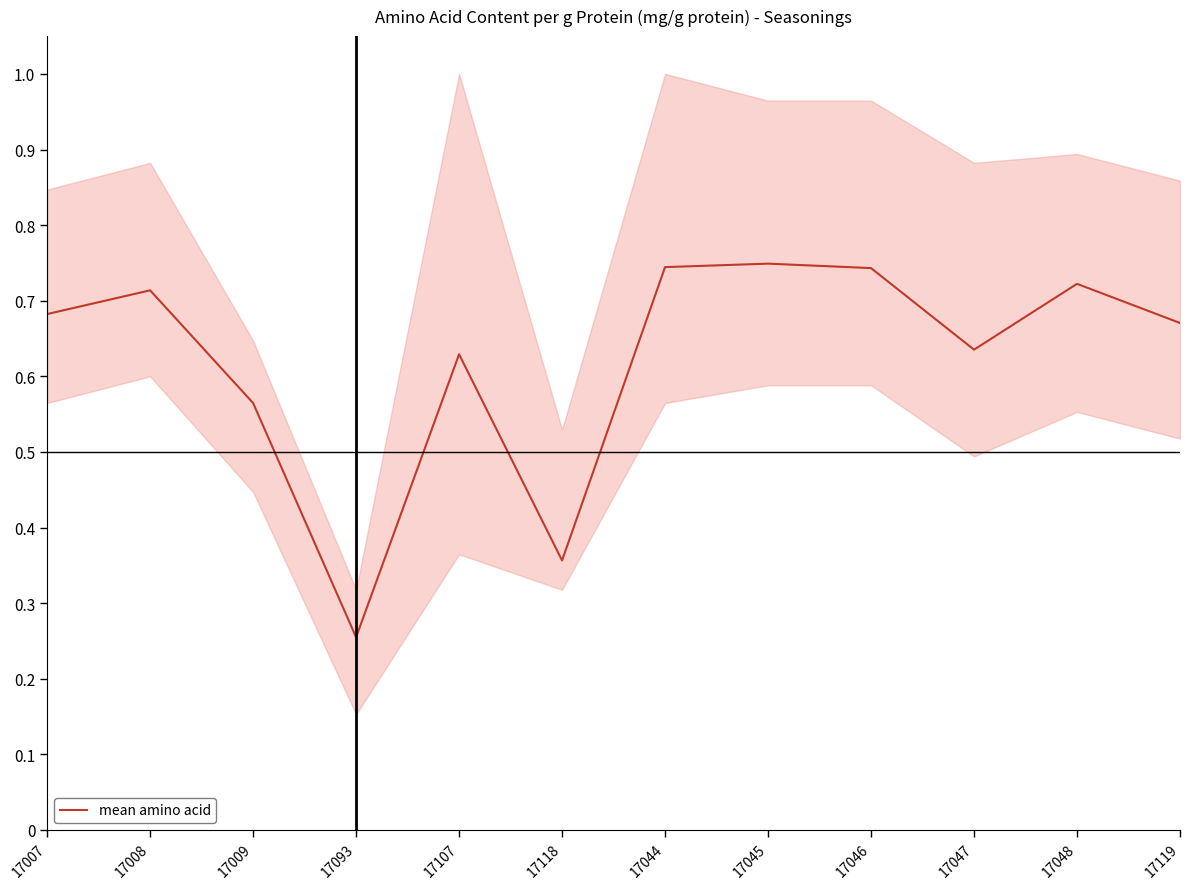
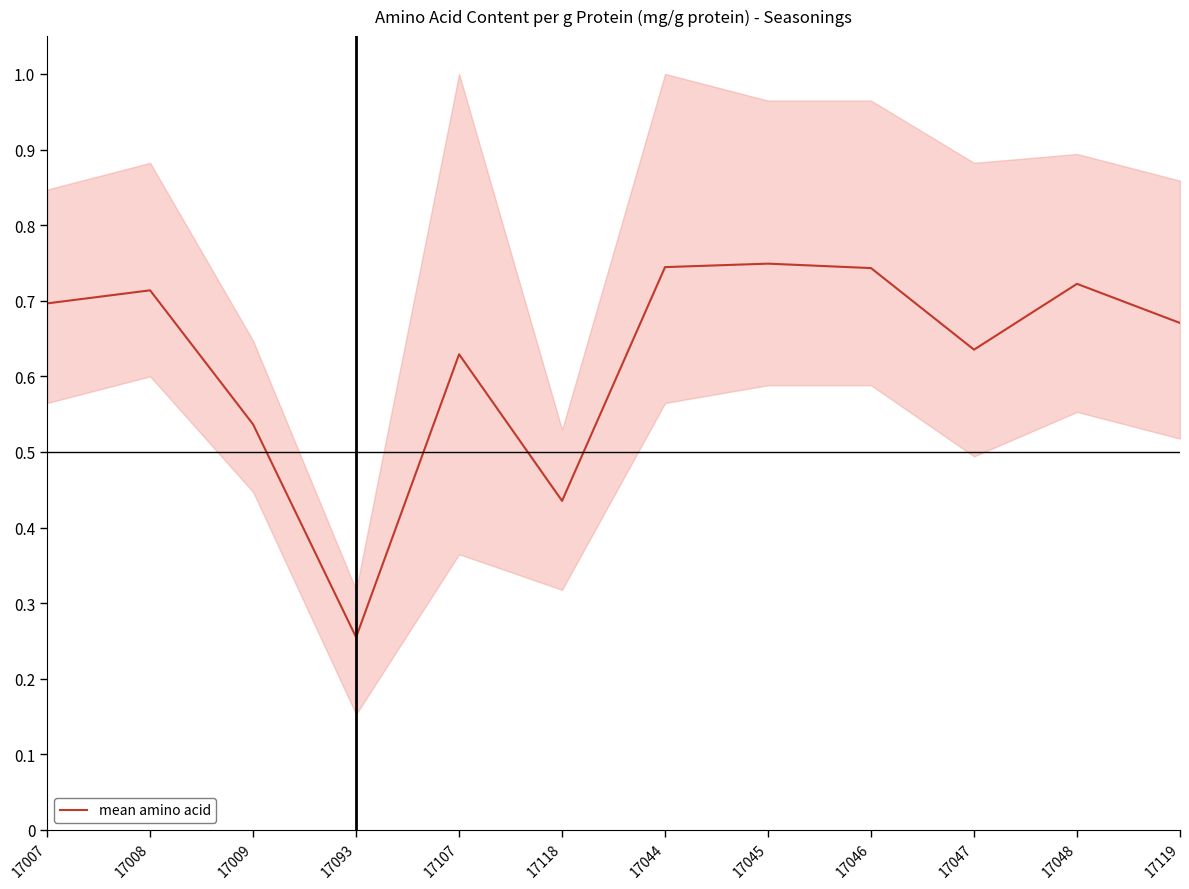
mean amino acid, 17007: 0.68 -> 0.70
mean amino acid, 17009: 0.56 -> 0.54
mean amino acid, 17118: 0.36 -> 0.44
